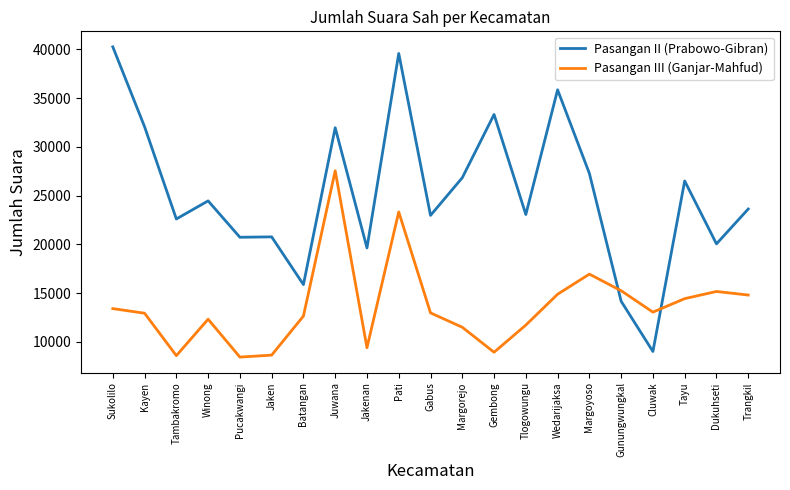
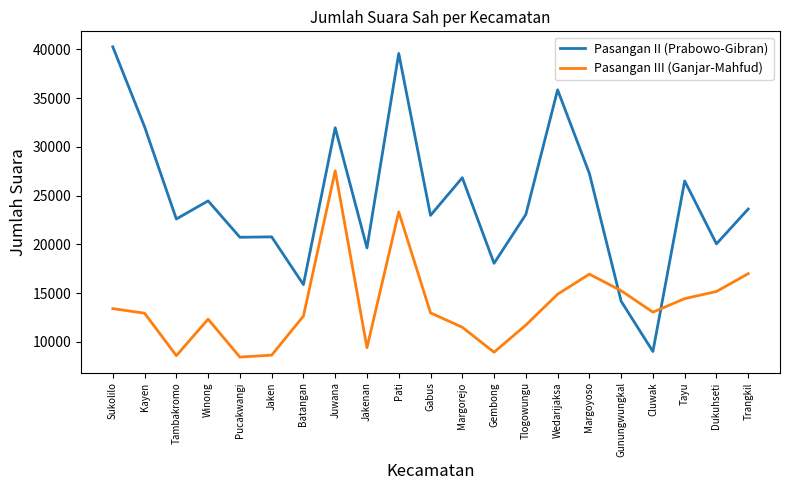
Pasangan II (Prabowo-Gibran), Gembong: 33000 -> 18000
Pasangan III (Ganjar-Mahfud), Trangkil: 15000 -> 17000
